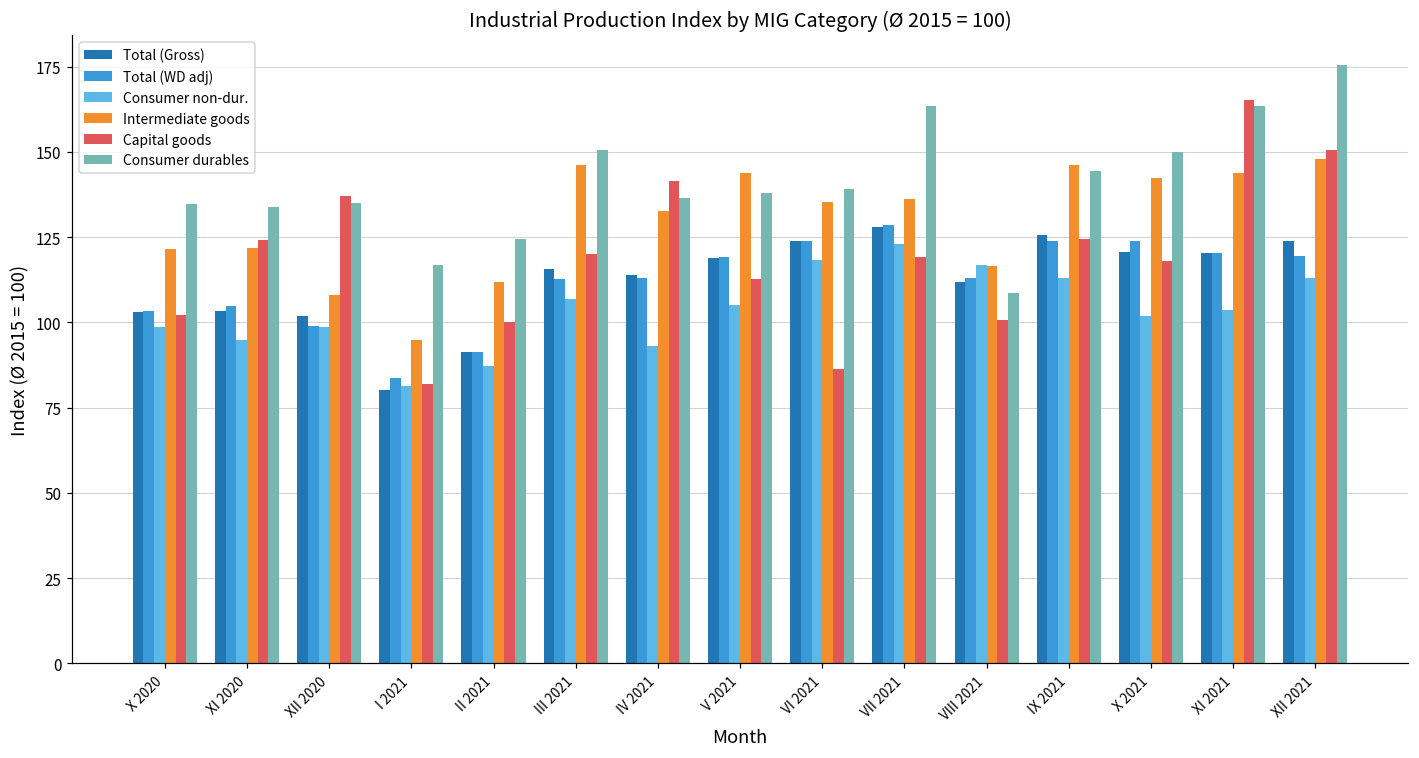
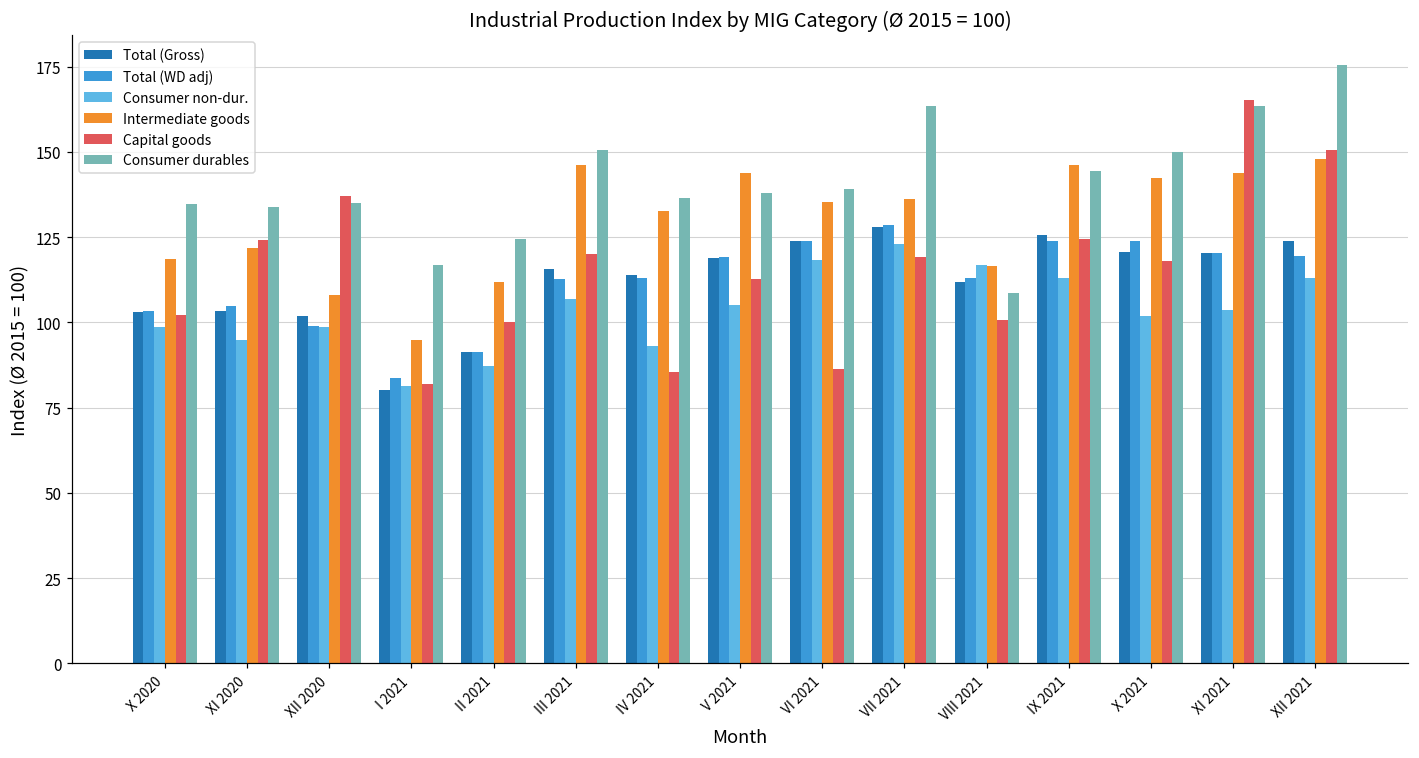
Intermediate goods, X 2020: 122 -> 119
Capital goods, IV 2021: 142 -> 85
